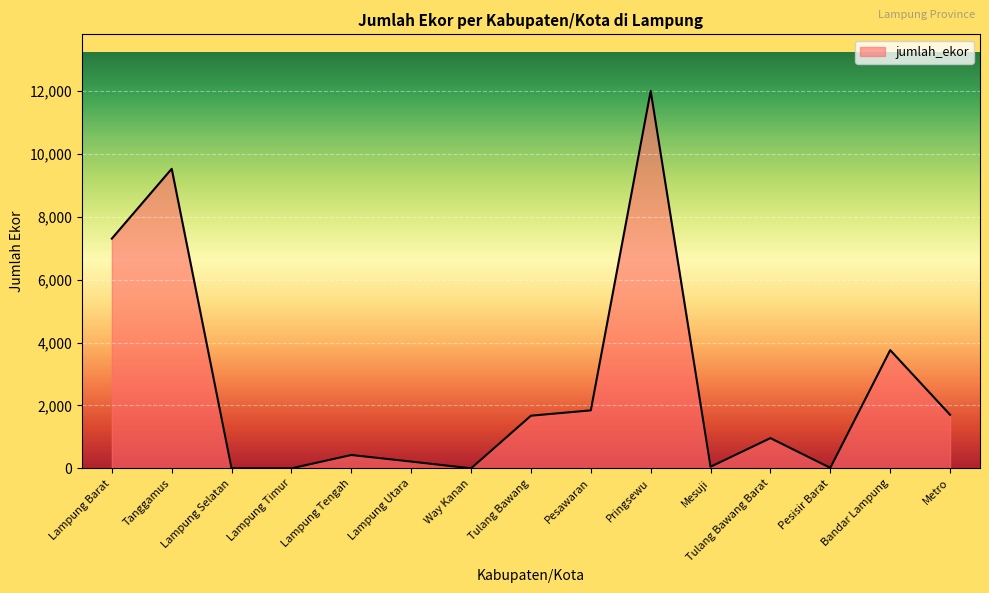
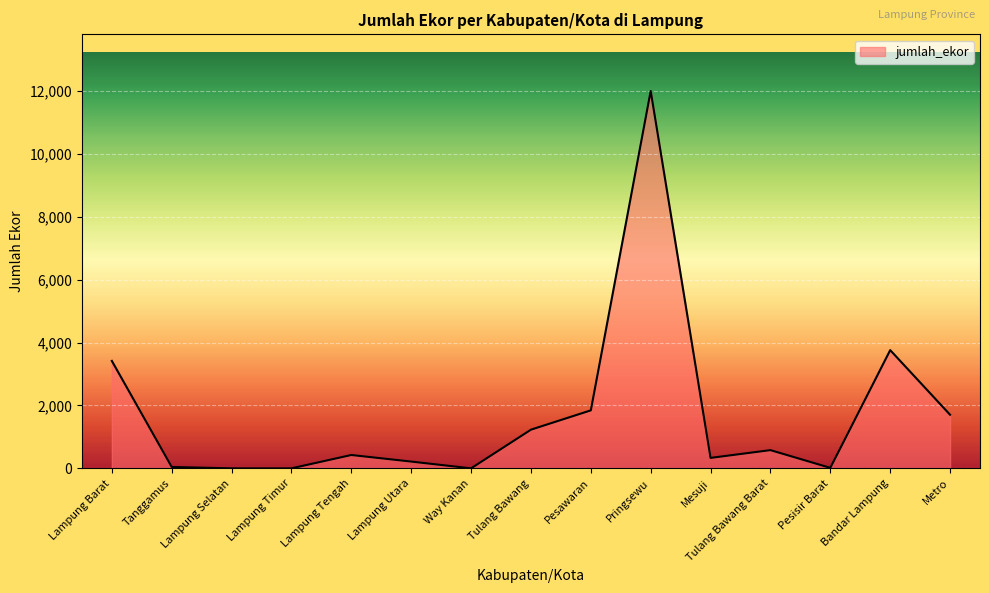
Lampung Barat: 7,300 -> 3,400
Tanggamus: 9,500 -> 0
Tulang Bawang: 1,700 -> 1,200
Mesuji: 100 -> 300
Tulang Bawang Barat: 1,000 -> 600
